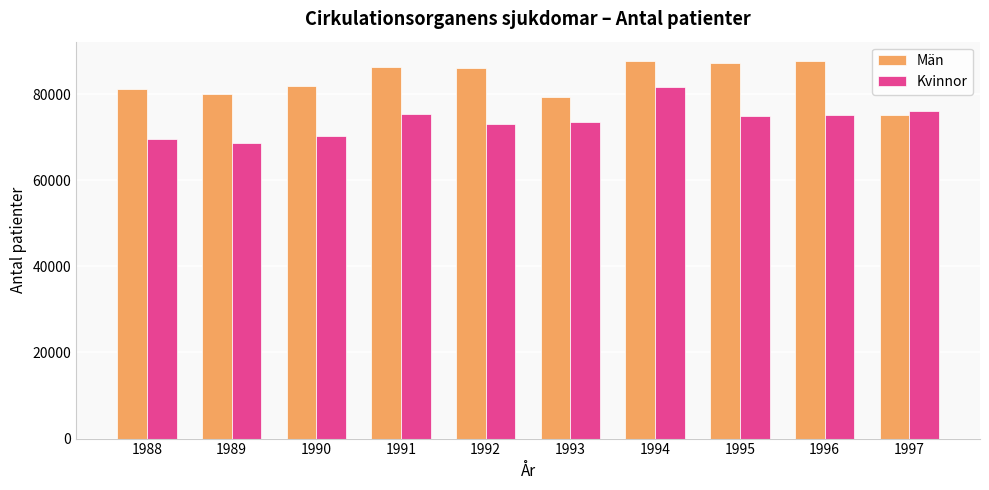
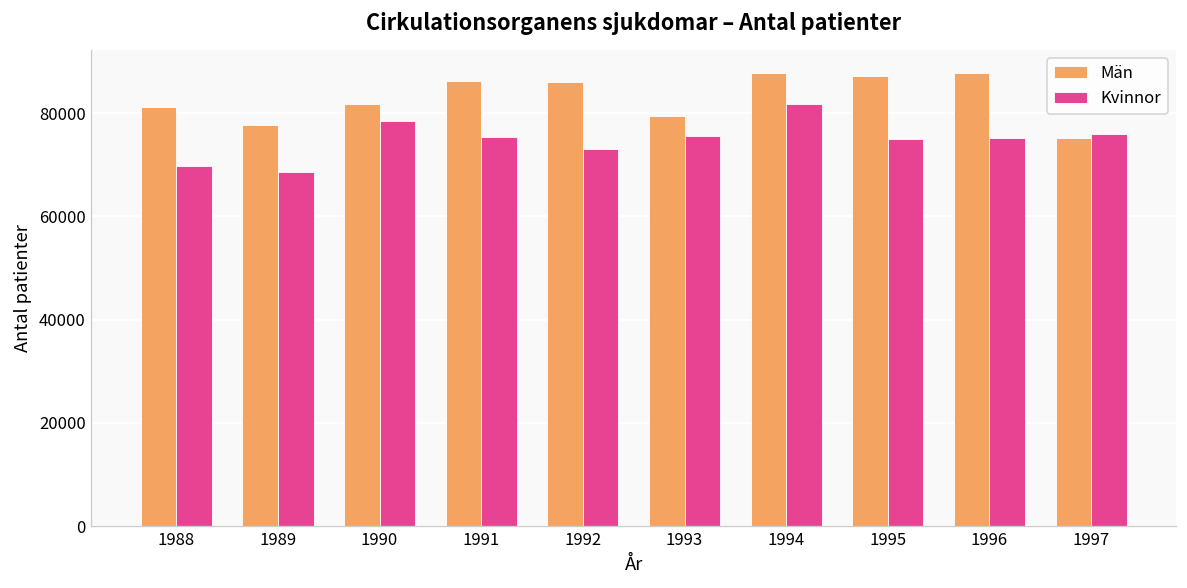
Män, 1989: 80000 -> 78000
Kvinnor, 1990: 70000 -> 78000
Kvinnor, 1993: 74000 -> 75000
